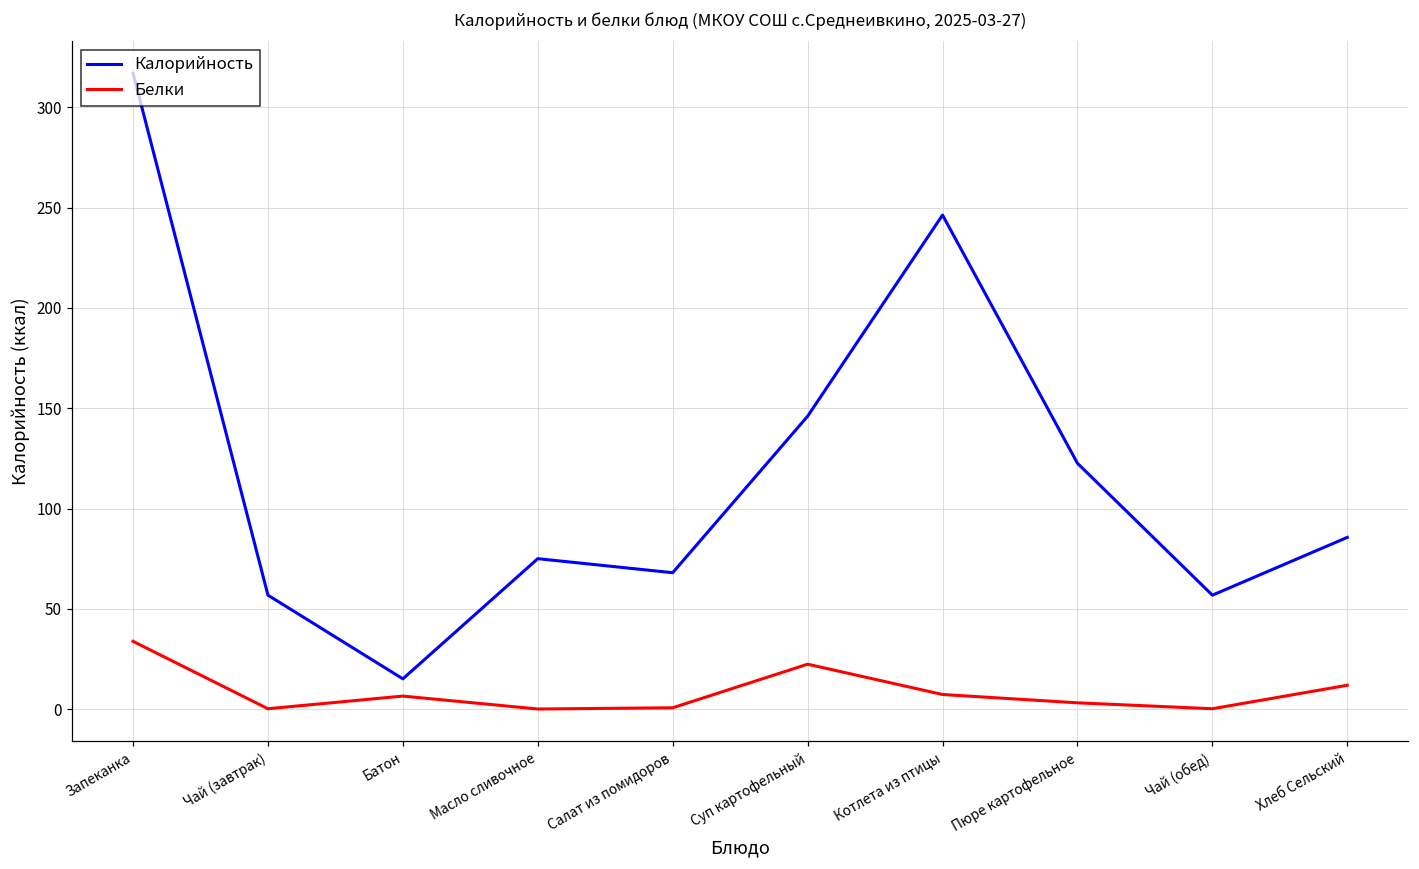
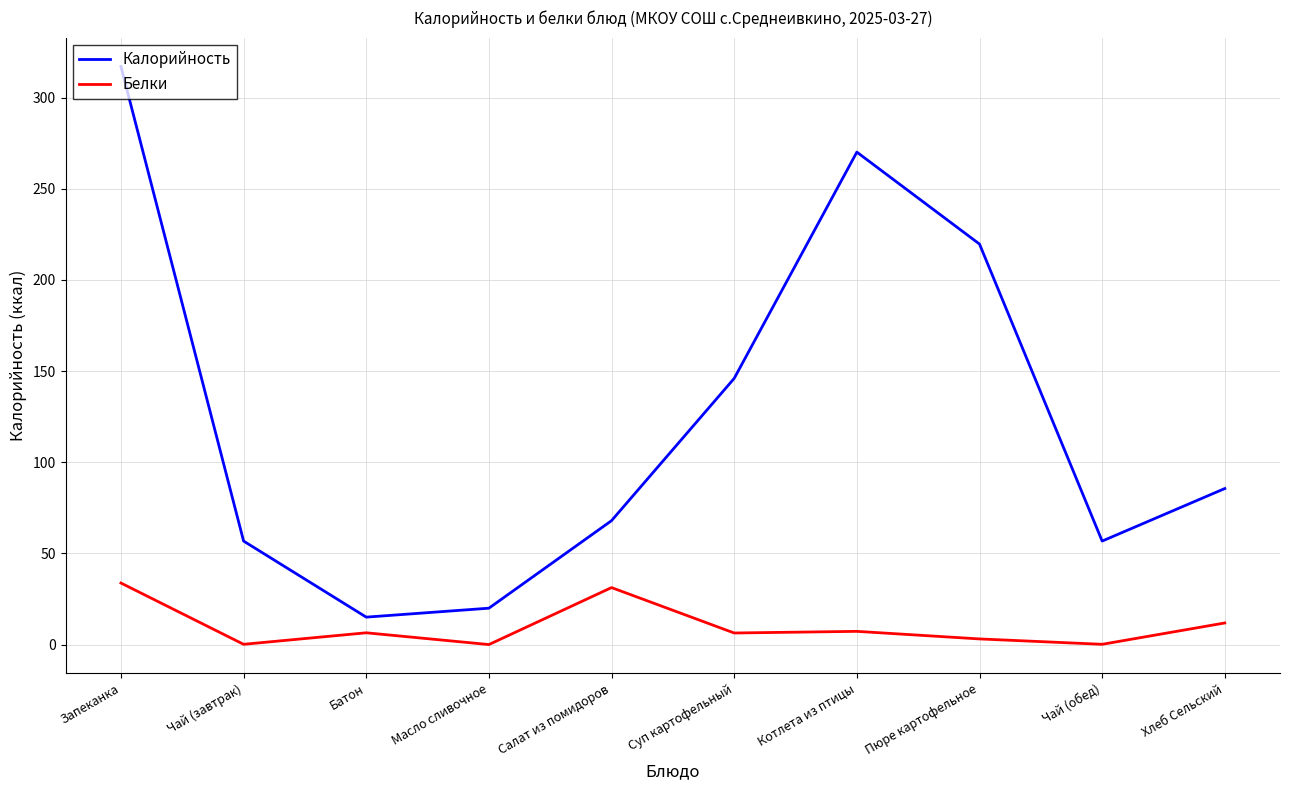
Калорийность, Масло сливочное: 75 -> 20
Белки, Салат из помидоров: 1 -> 31
Белки, Суп картофельный: 22 -> 6
Калорийность, Котлета из птицы: 246 -> 270
Калорийность, Пюре картофельное: 123 -> 220
